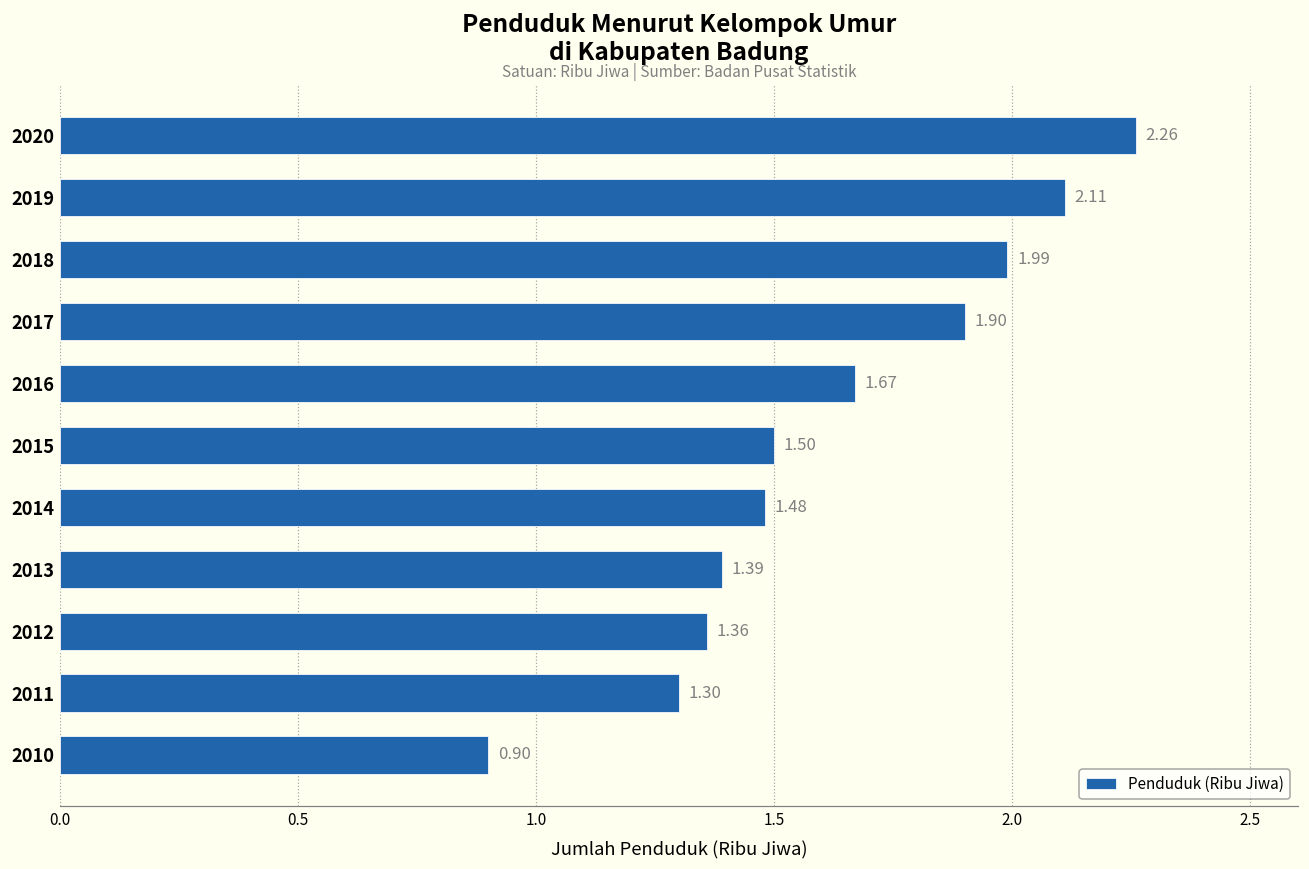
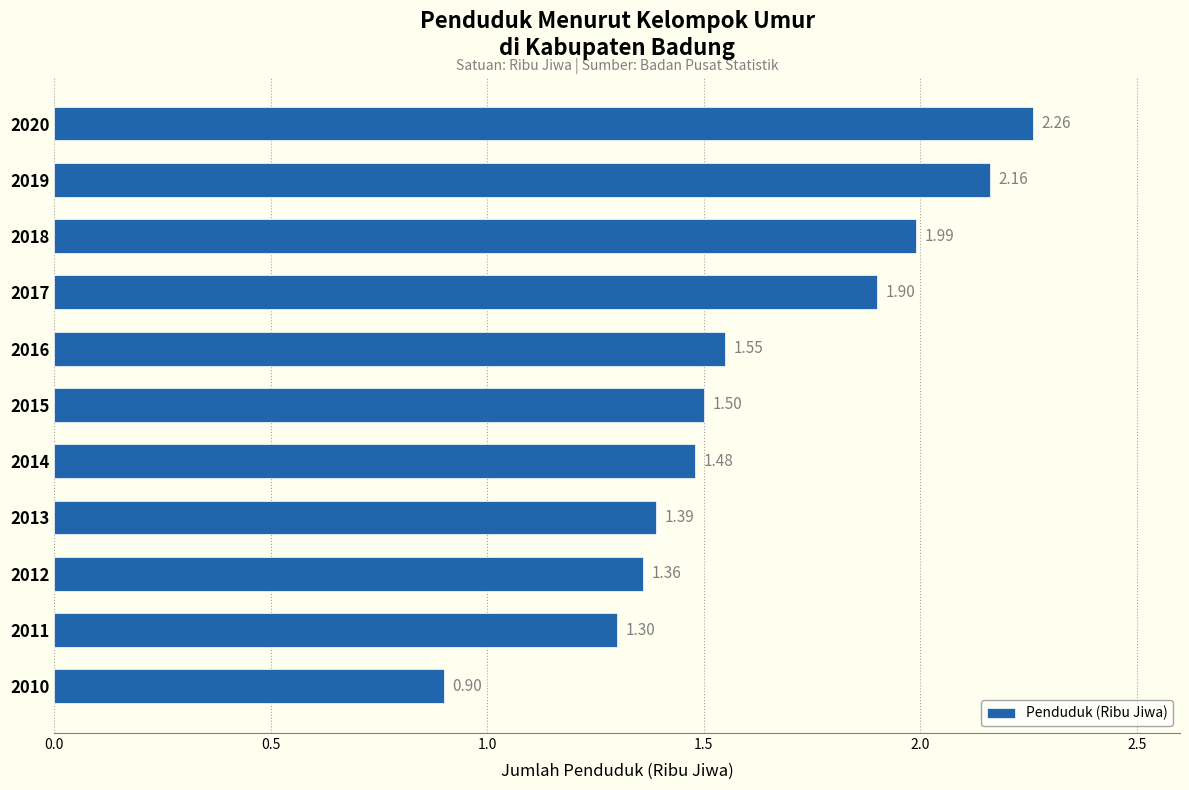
2019: 2.11 -> 2.16
2016: 1.67 -> 1.55
